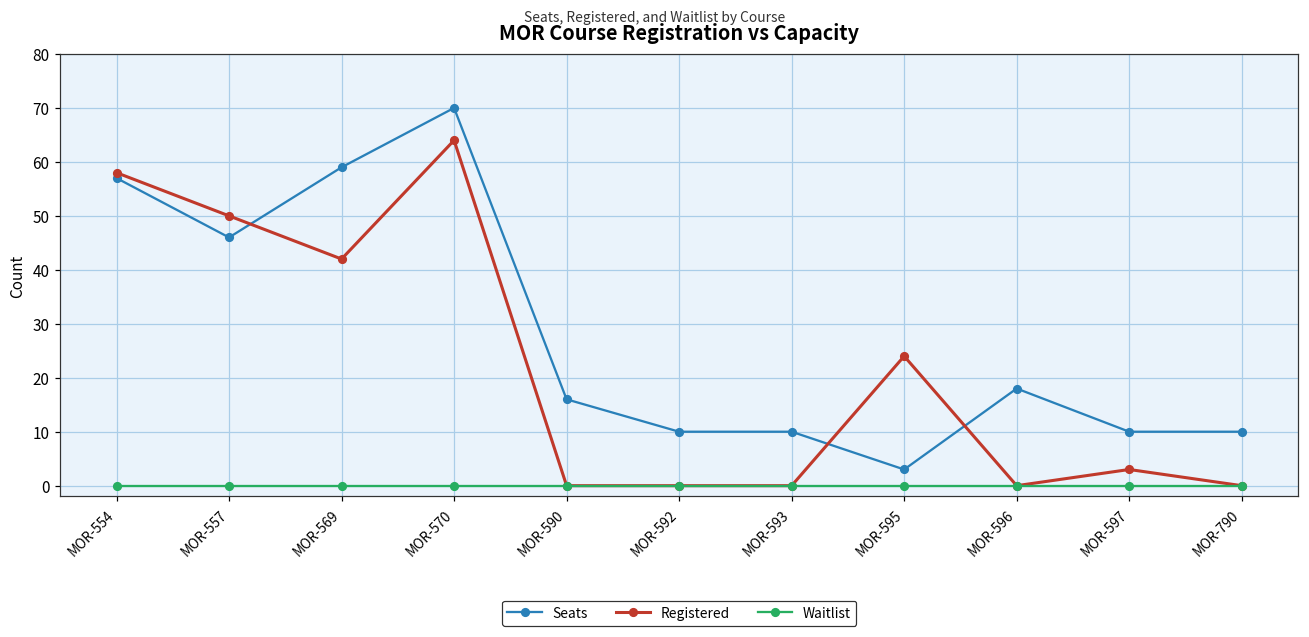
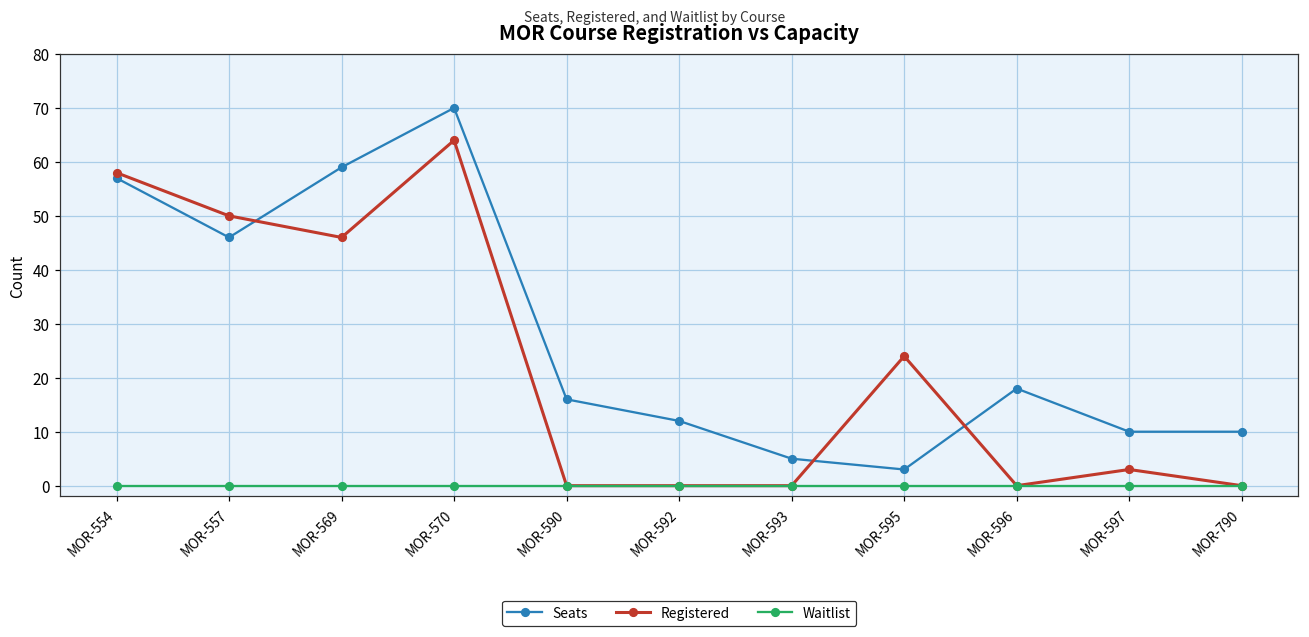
Registered, MOR-569: 42 -> 46
Seats, MOR-592: 10 -> 12
Seats, MOR-593: 10 -> 5
